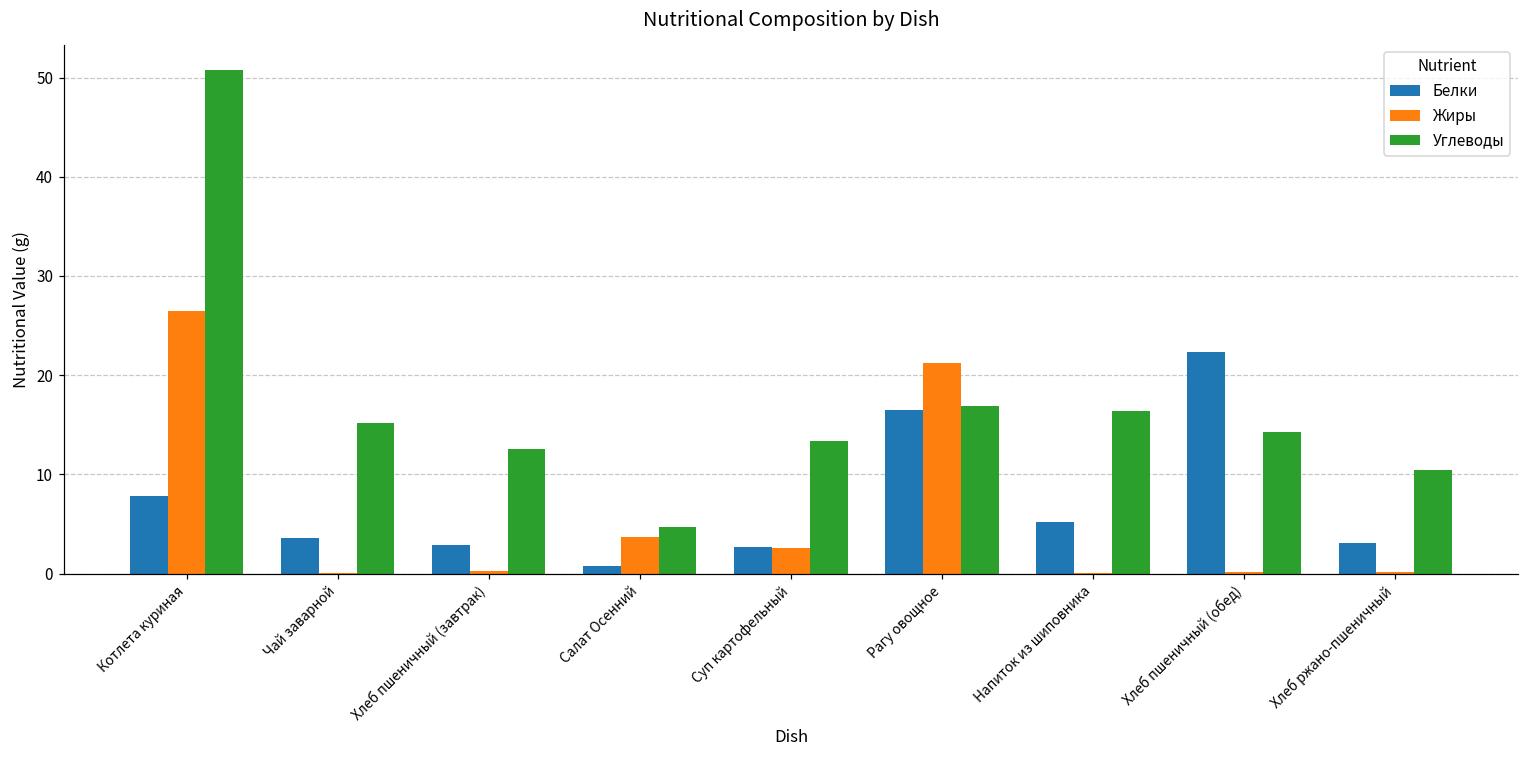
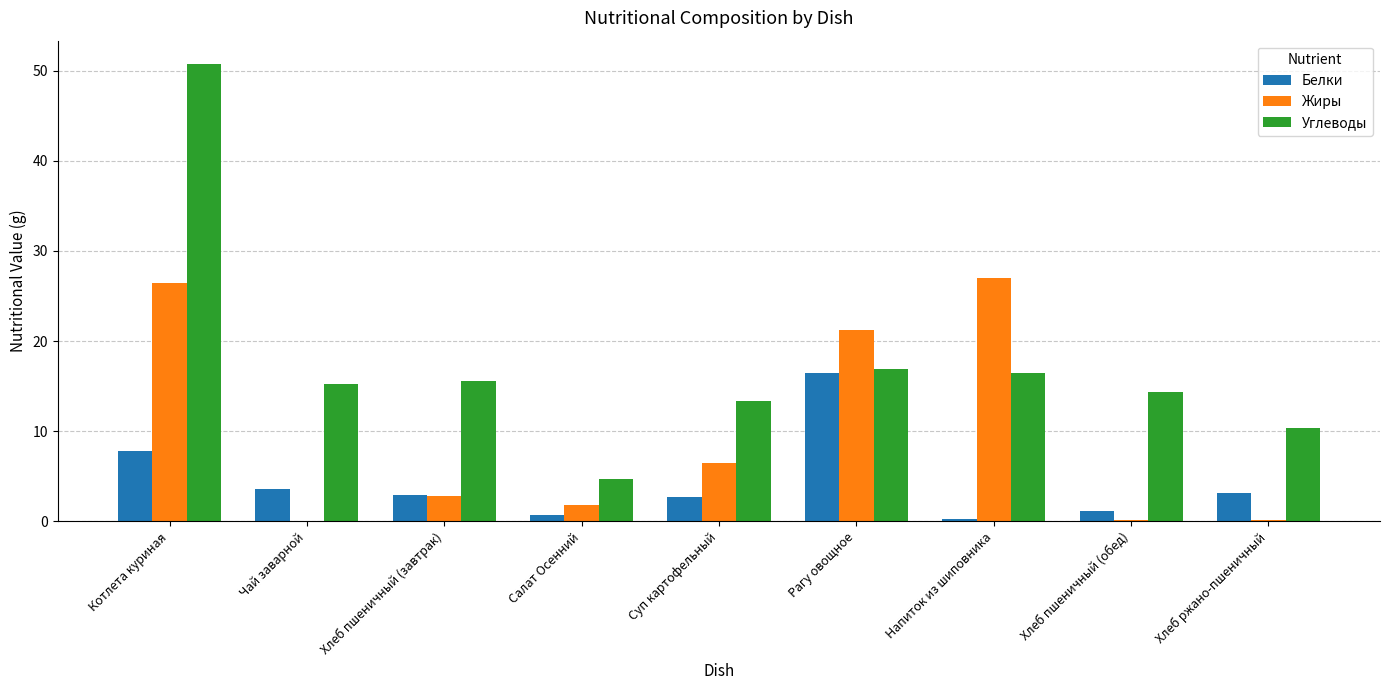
Жиры, Хлеб пшеничный (завтрак): 0 -> 3
Углеводы, Хлеб пшеничный (завтрак): 13 -> 16
Жиры, Салат Осенний: 4 -> 2
Жиры, Суп картофельный: 3 -> 6
Белки, Напиток из шиповника: 5 -> 0
Жиры, Напиток из шиповника: 0 -> 27
Белки, Хлеб пшеничный (обед): 22 -> 1
